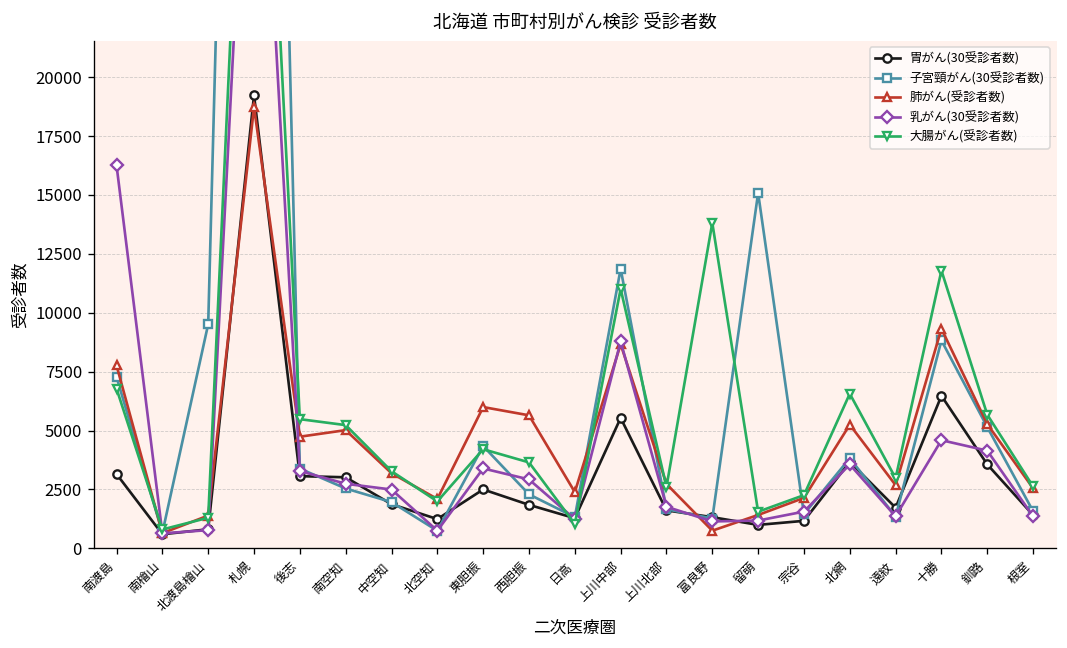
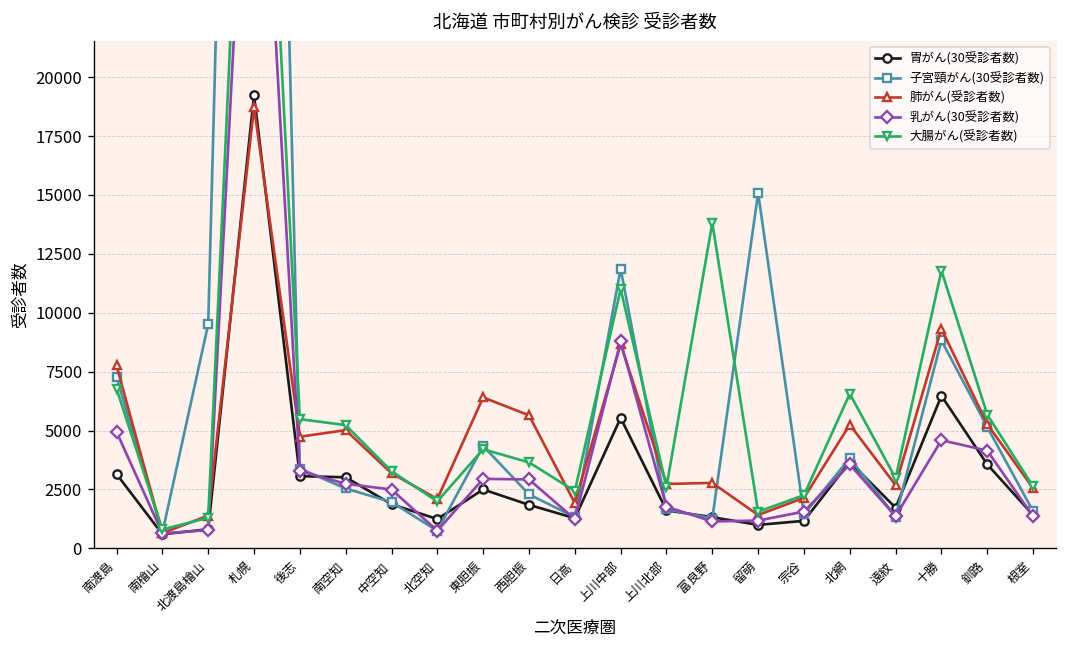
乳がん(30受診者数), 南渡島: 16300 -> 4900
肺がん(受診者数), 東胆振: 6000 -> 6400
乳がん(30受診者数), 東胆振: 3400 -> 2900
肺がん(受診者数), 日高: 2400 -> 1900
大腸がん(受診者数), 日高: 1000 -> 2400
肺がん(受診者数), 富良野: 700 -> 2800
